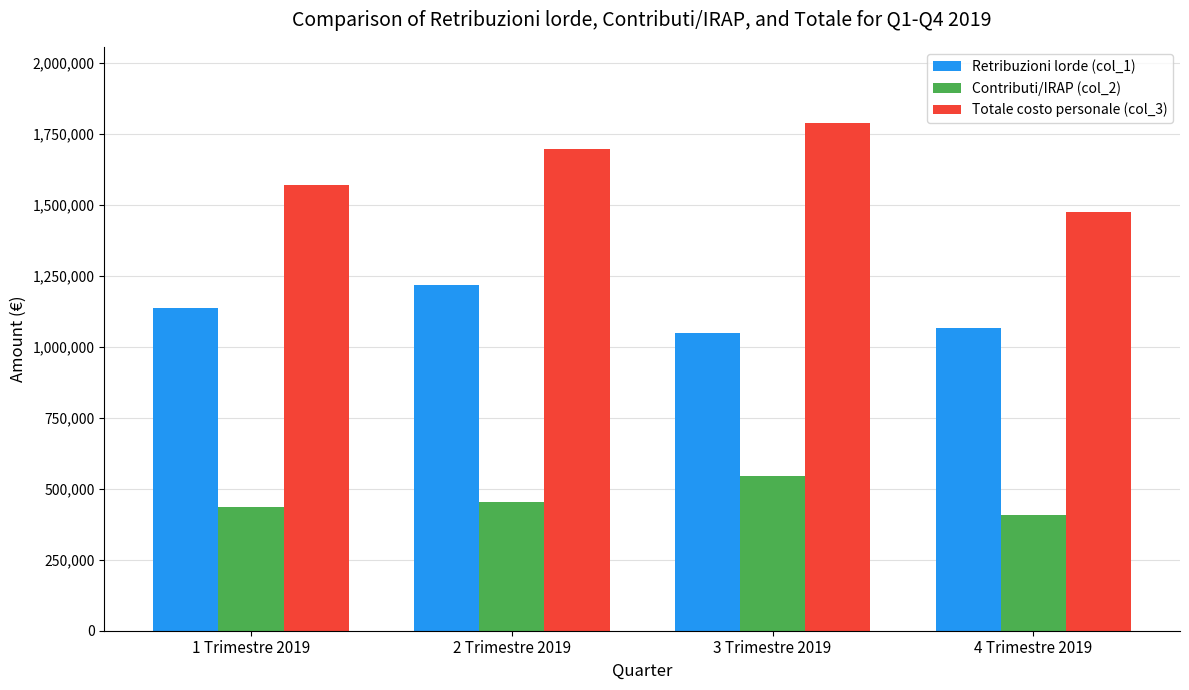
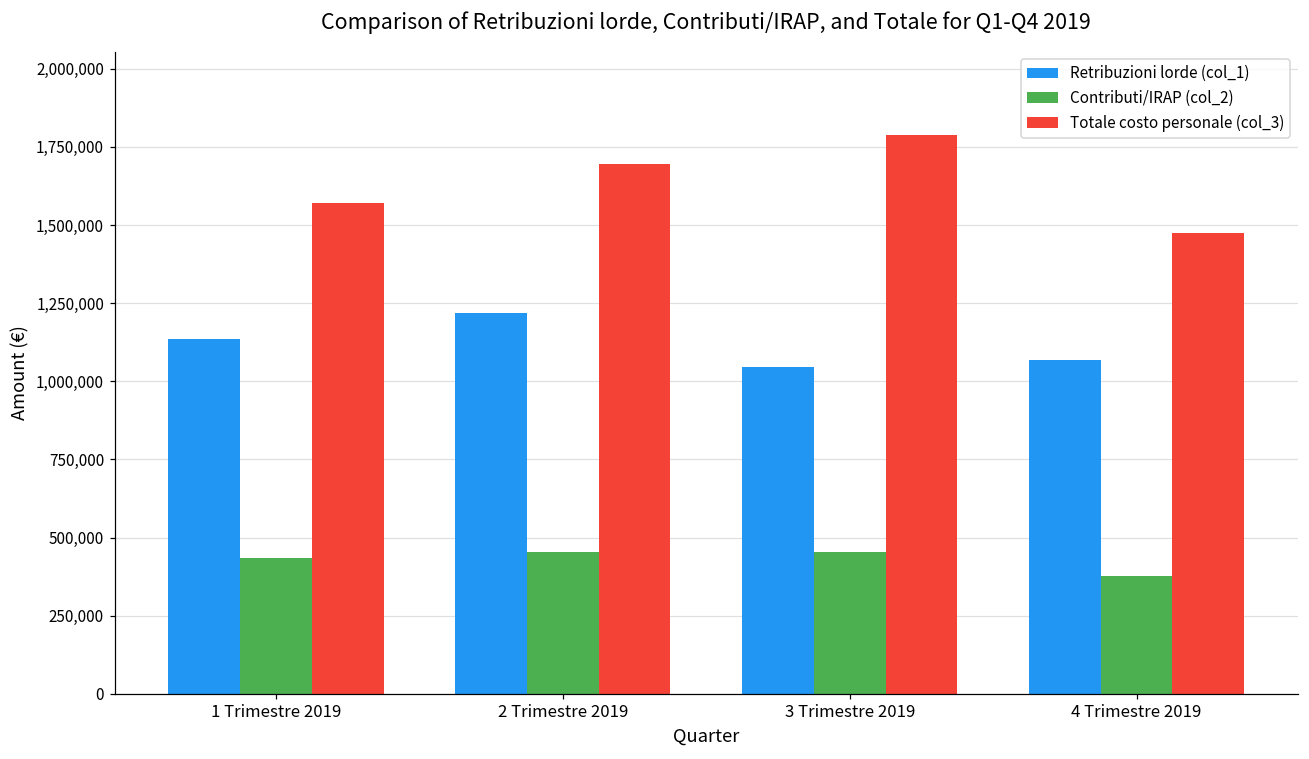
Contributi/IRAP (col_2), 3 Trimestre 2019: 540,000 -> 450,000
Contributi/IRAP (col_2), 4 Trimestre 2019: 410,000 -> 380,000
